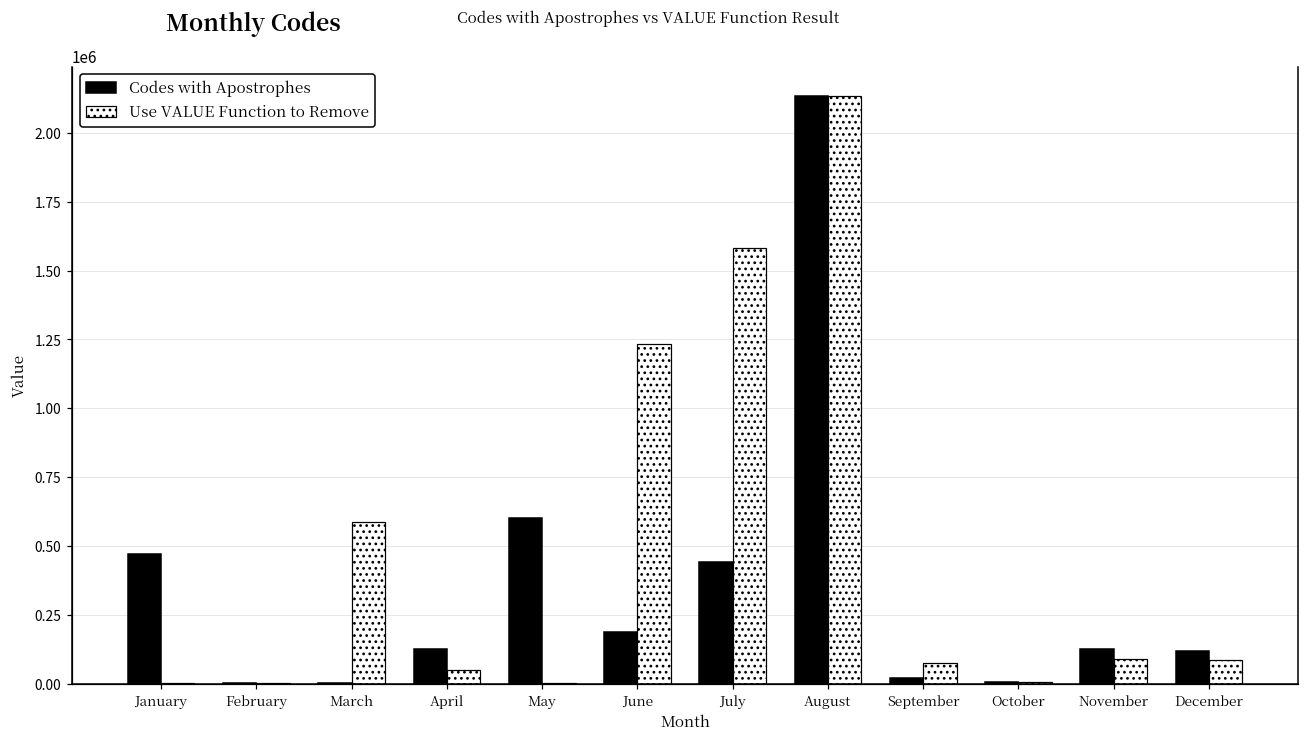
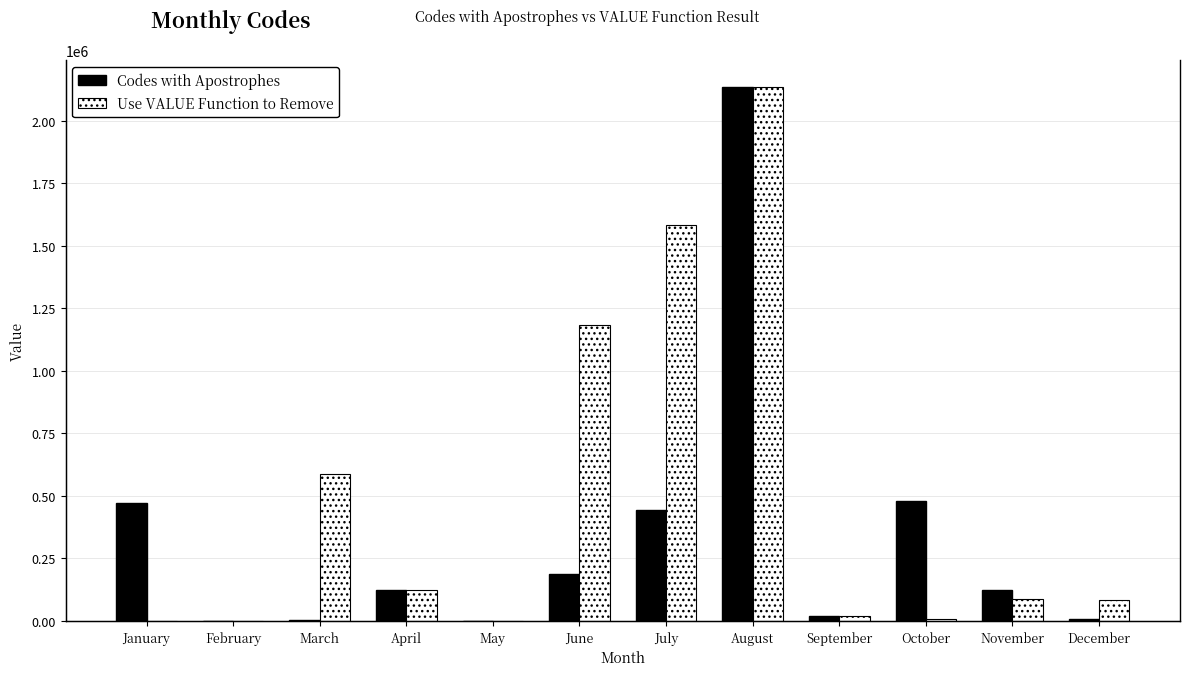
Use VALUE Function to Remove, April: 50000 -> 120000
Codes with Apostrophes, May: 600000 -> 0
Use VALUE Function to Remove, June: 1230000 -> 1180000
Use VALUE Function to Remove, September: 70000 -> 20000
Codes with Apostrophes, October: 10000 -> 480000
Codes with Apostrophes, December: 120000 -> 10000
